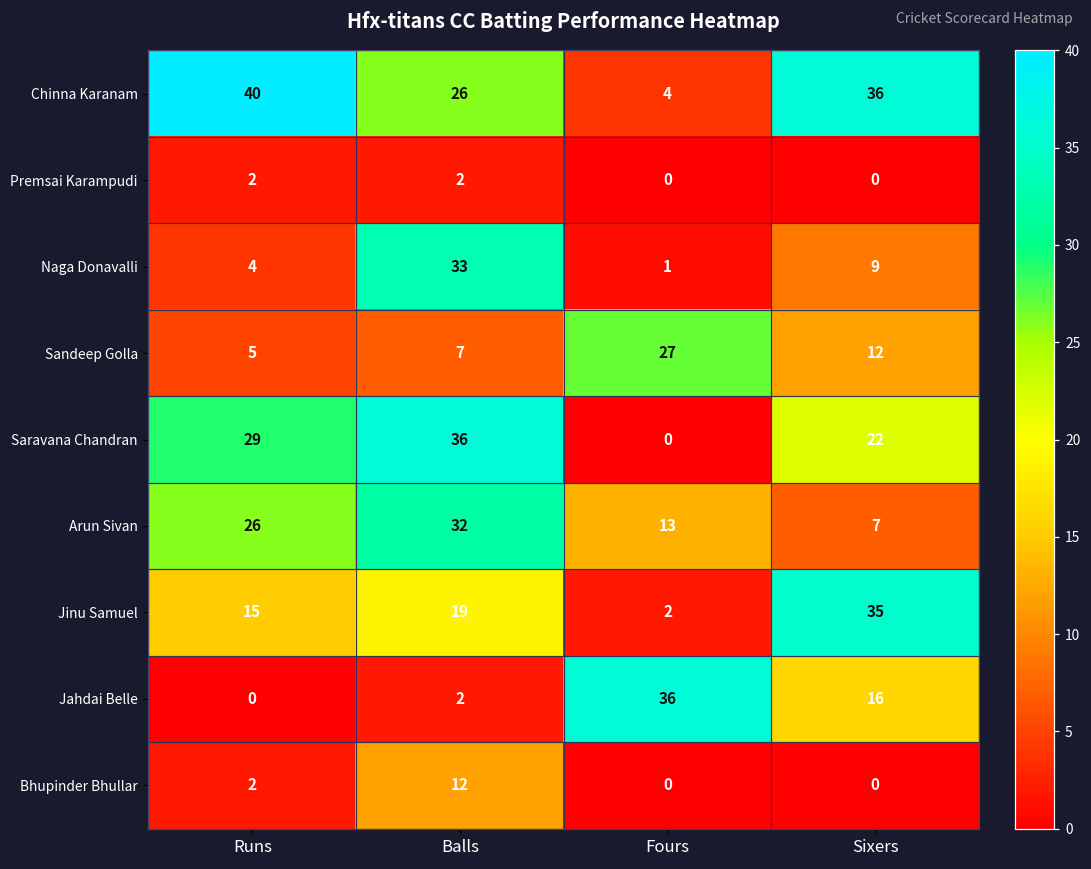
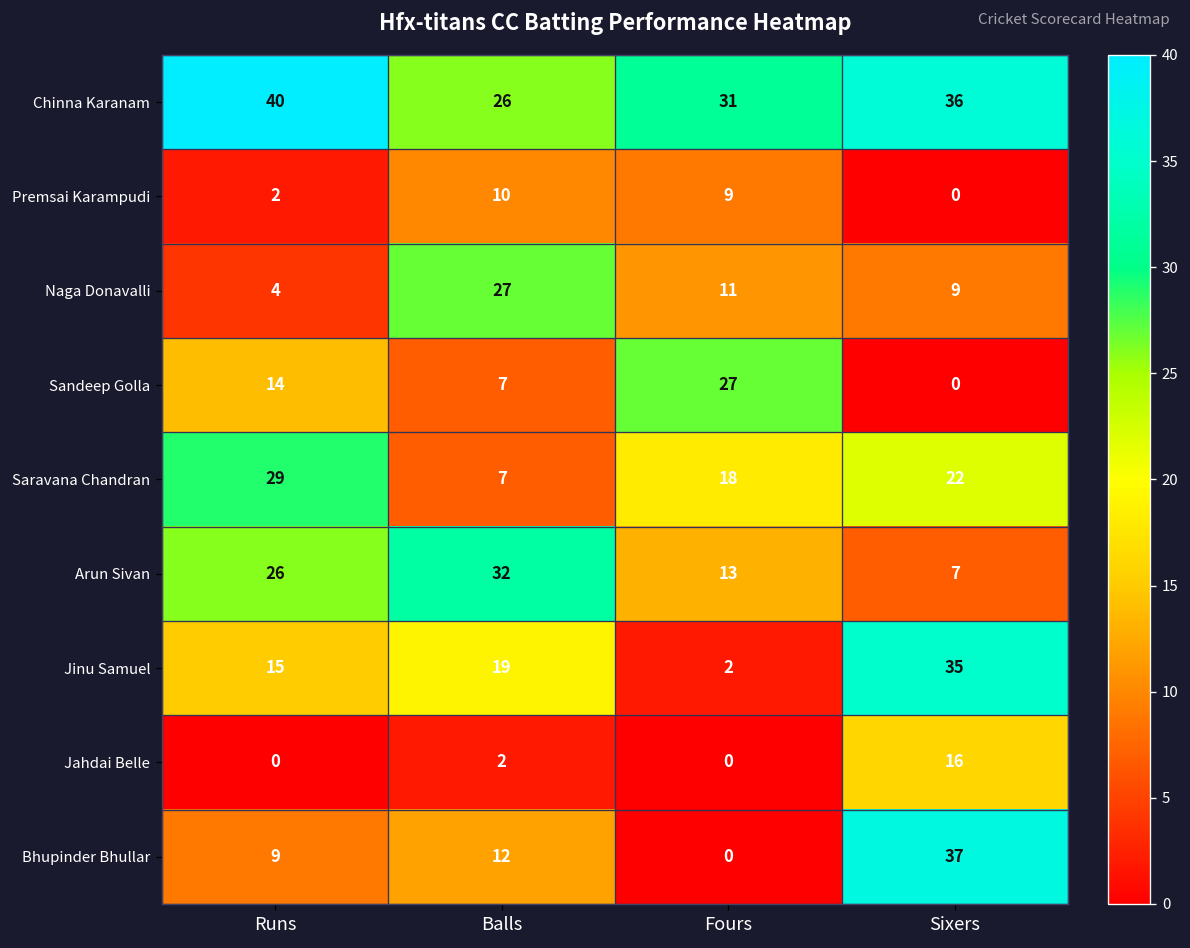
Chinna Karanam, Fours: 4 -> 31
Premsai Karampudi, Balls: 2 -> 10
Premsai Karampudi, Fours: 0 -> 9
Naga Donavalli, Balls: 33 -> 27
Naga Donavalli, Fours: 1 -> 11
Sandeep Golla, Runs: 5 -> 14
Sandeep Golla, Sixers: 12 -> 0
Saravana Chandran, Balls: 36 -> 7
Saravana Chandran, Fours: 0 -> 18
Jahdai Belle, Fours: 36 -> 0
Bhupinder Bhullar, Runs: 2 -> 9
Bhupinder Bhullar, Sixers: 0 -> 37
